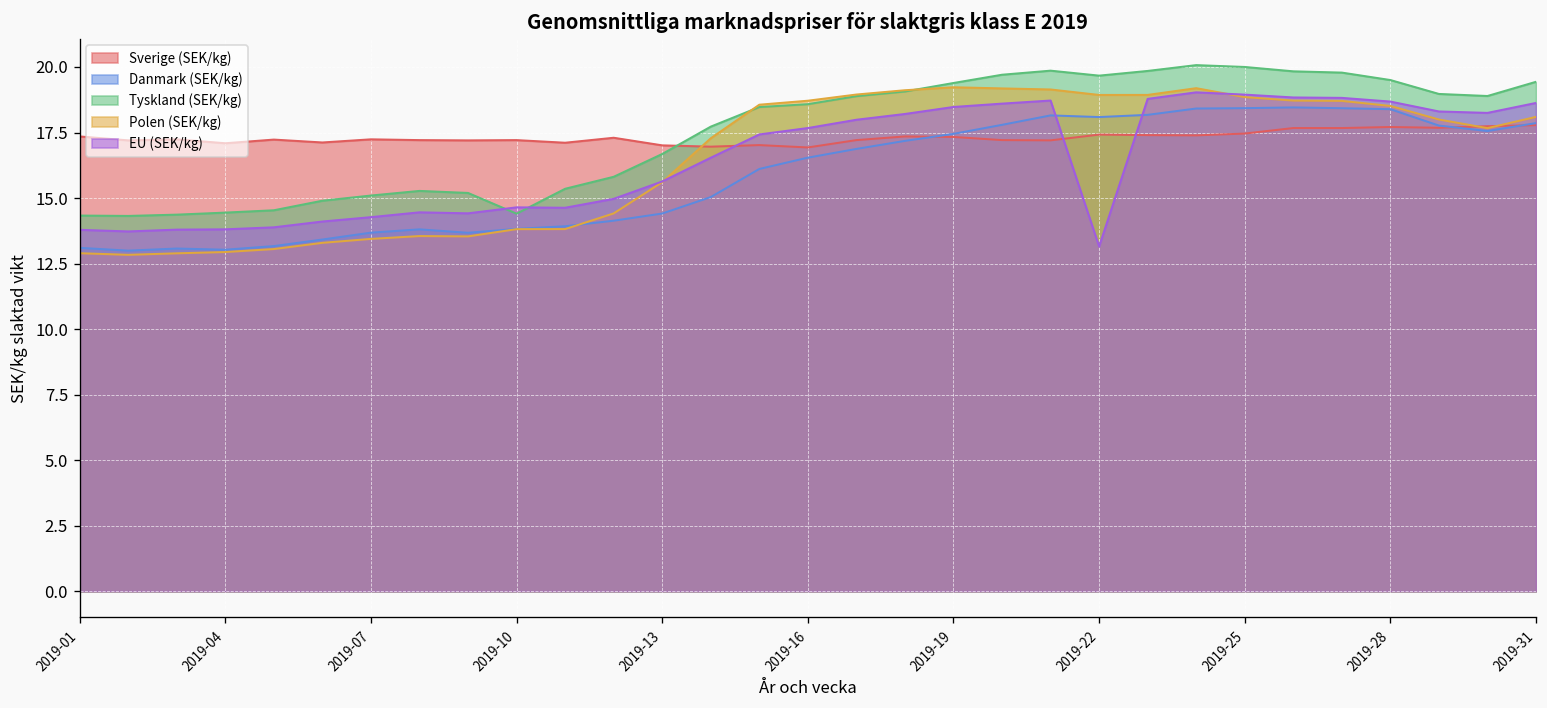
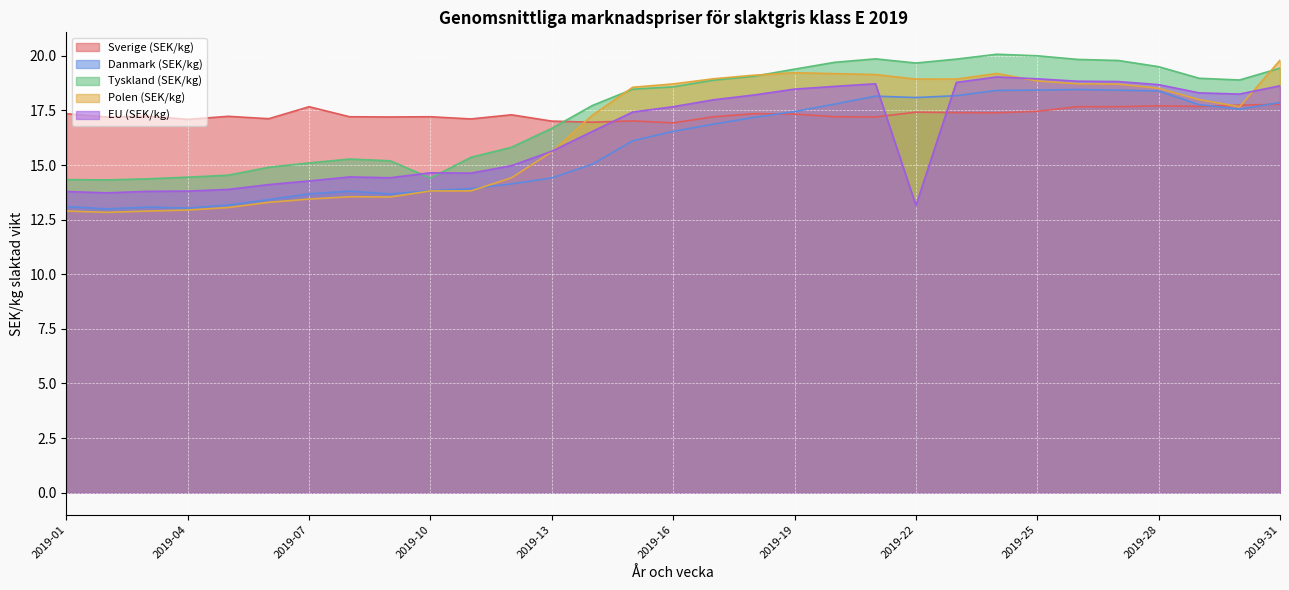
Sverige (SEK/kg), 2019-07: 17.2 -> 17.7
Polen (SEK/kg), 2019-31: 18.1 -> 19.8
